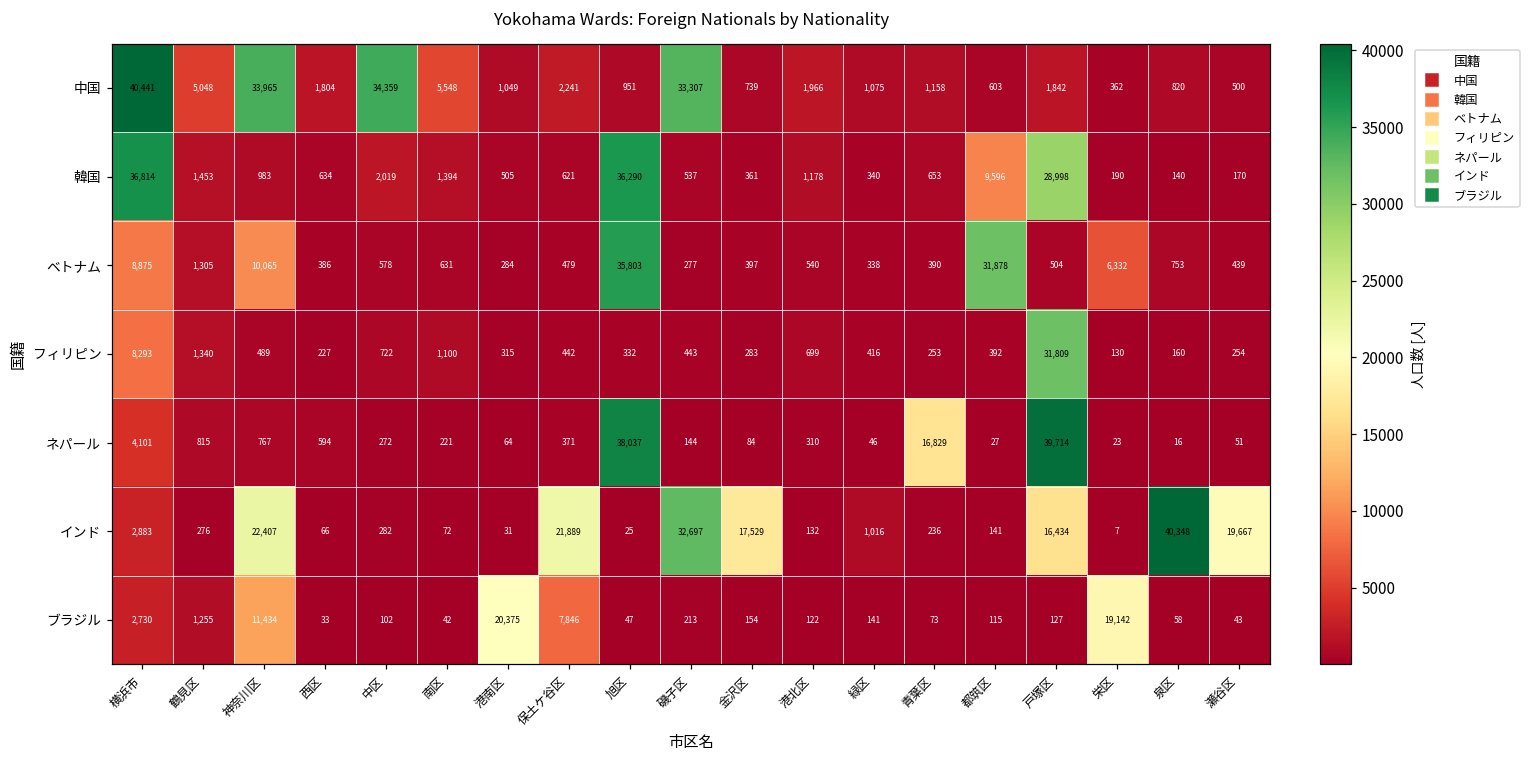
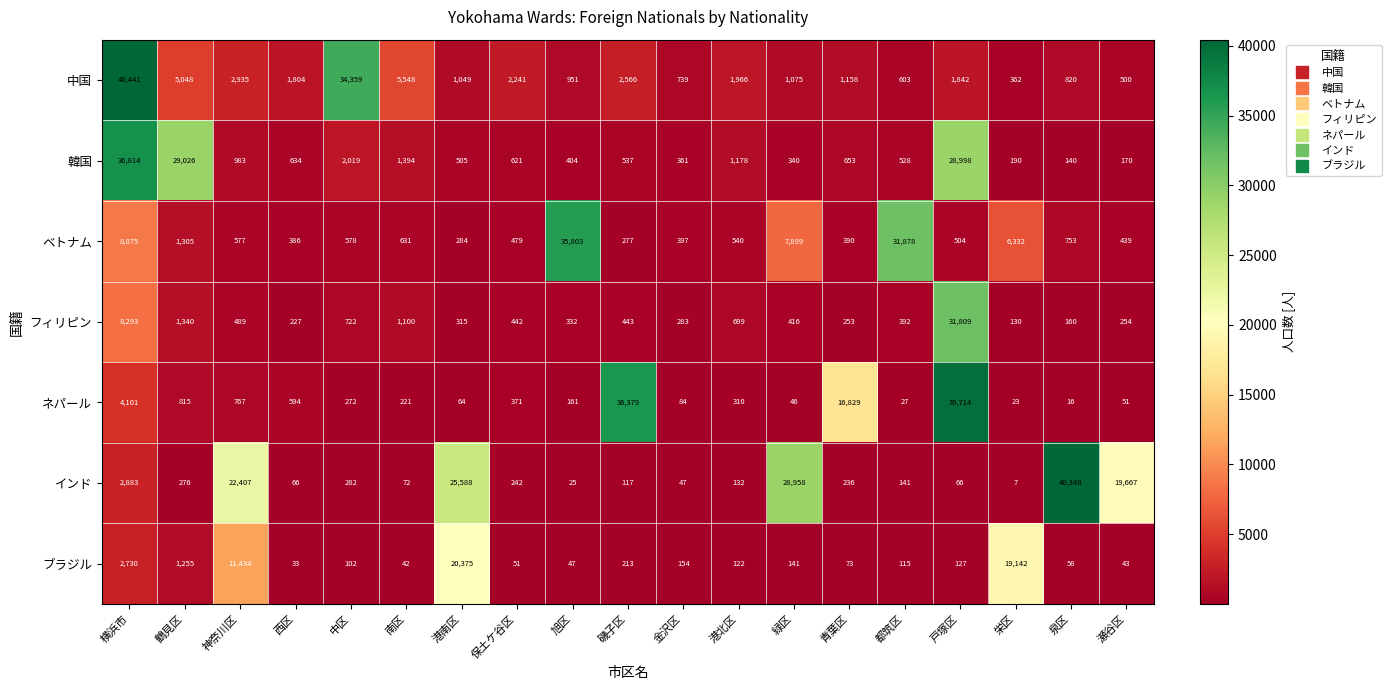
中国, 神奈川区: 33,965 -> 2,935
中国, 磯子区: 33,307 -> 2,566
韓国, 鶴見区: 1,453 -> 29,026
韓国, 旭区: 36,290 -> 404
韓国, 都筑区: 9,596 -> 528
ベトナム, 神奈川区: 10,065 -> 577
ベトナム, 緑区: 338 -> 7,899
ネパール, 旭区: 38,037 -> 161
ネパール, 磯子区: 144 -> 36,379
インド, 港南区: 31 -> 25,588
インド, 保土ケ谷区: 21,889 -> 242
インド, 磯子区: 32,697 -> 117
インド, 金沢区: 17,529 -> 47
インド, 緑区: 1,016 -> 28,958
インド, 戸塚区: 16,434 -> 66
ブラジル, 保土ケ谷区: 7,846 -> 51
